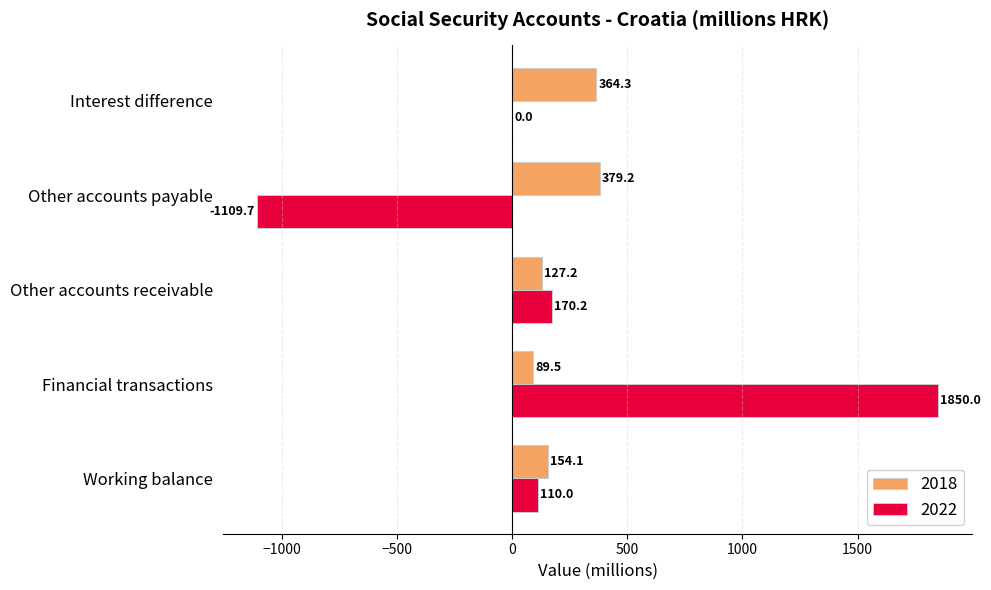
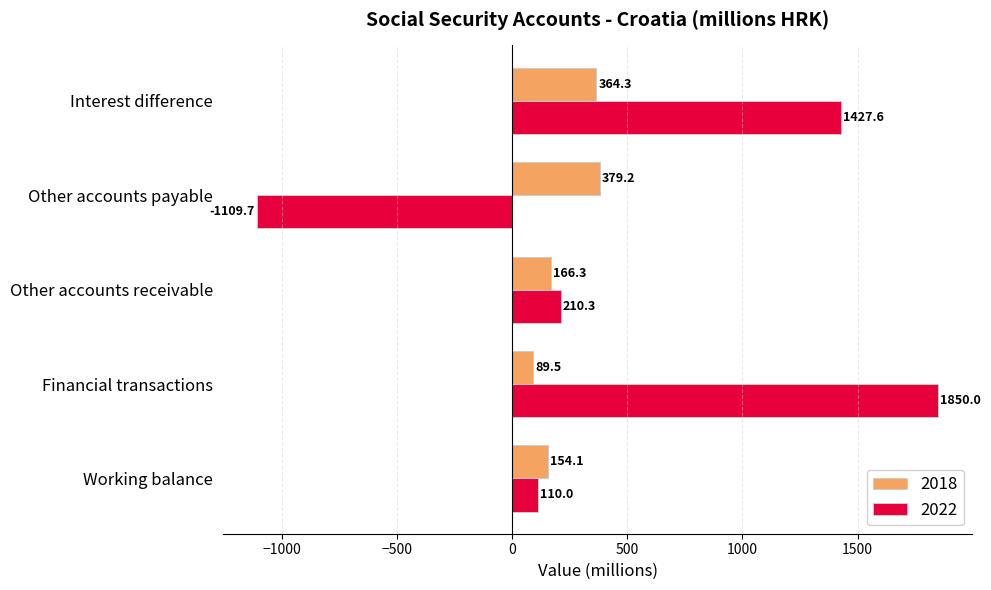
2022, Interest difference: 0.0 -> 1427.6
2018, Other accounts receivable: 127.2 -> 166.3
2022, Other accounts receivable: 170.2 -> 210.3
